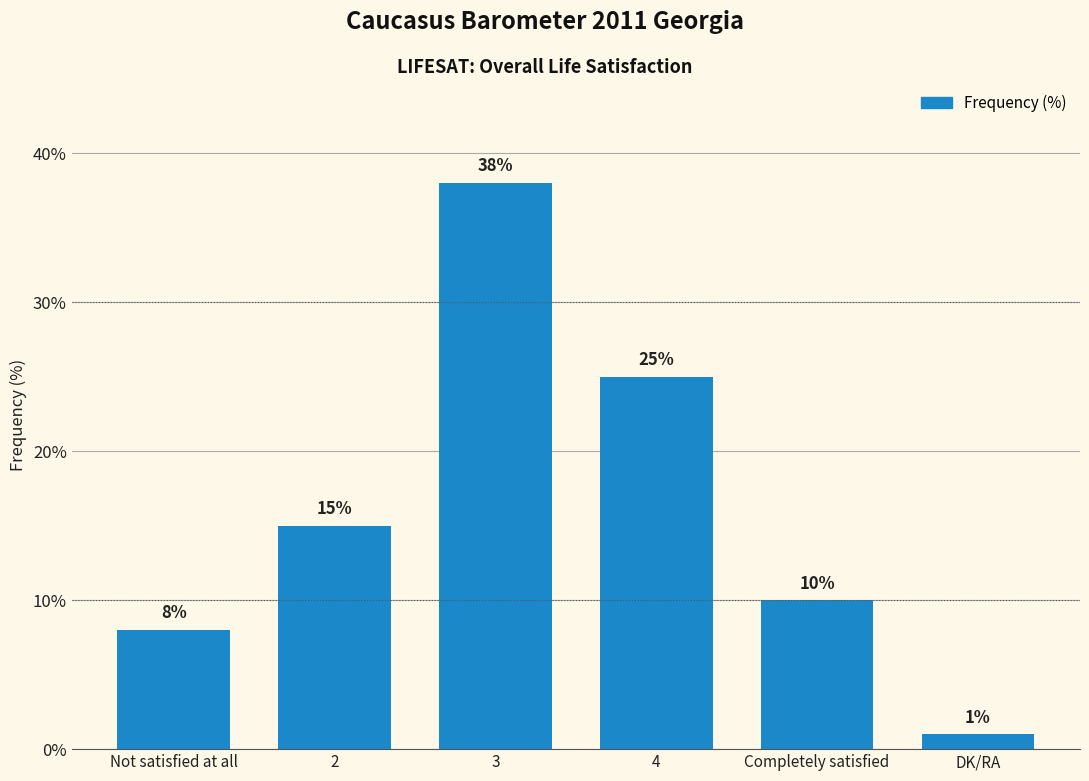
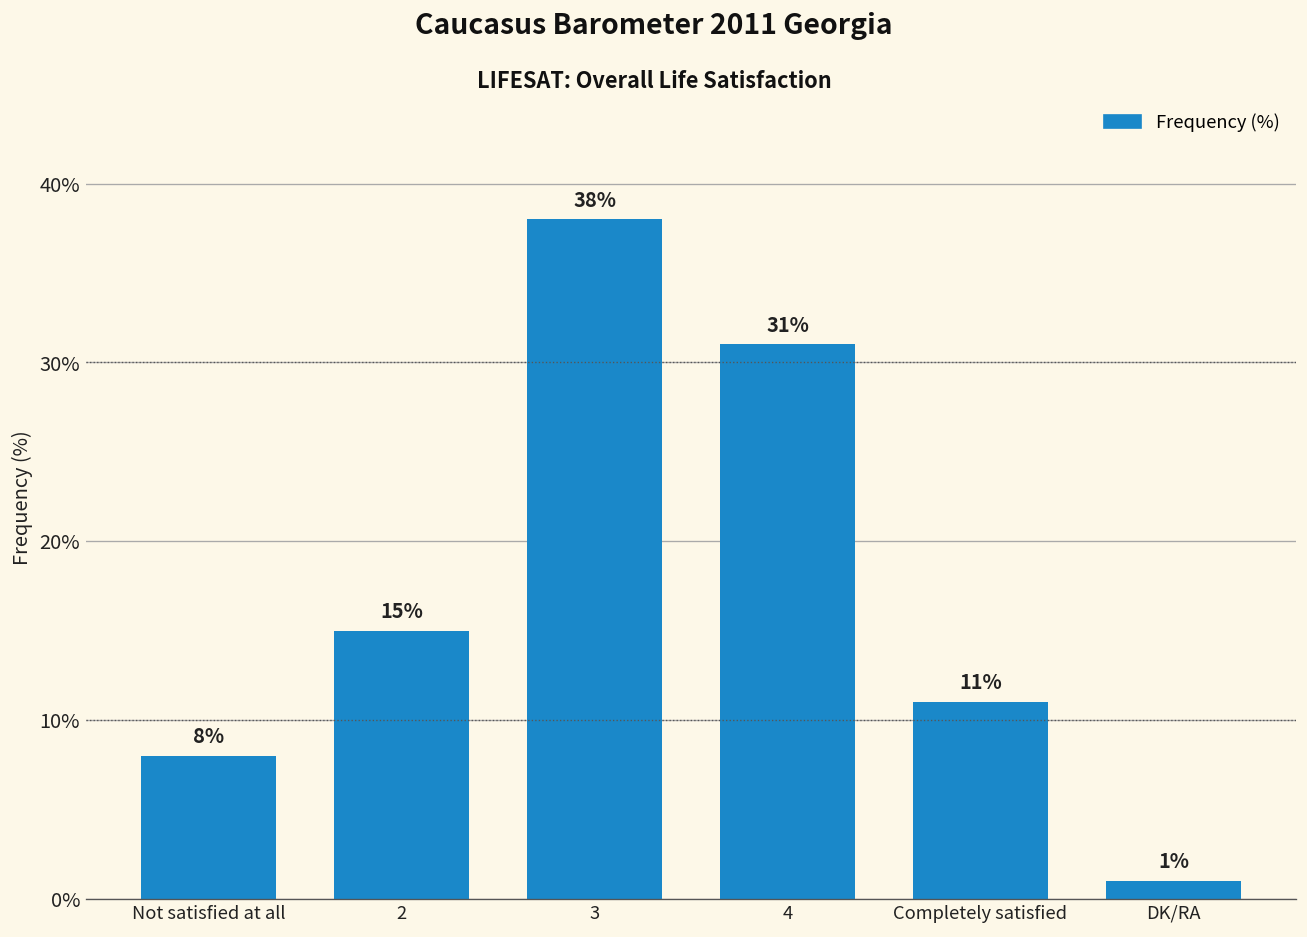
4: 25% -> 31%
Completely satisfied: 10% -> 11%
